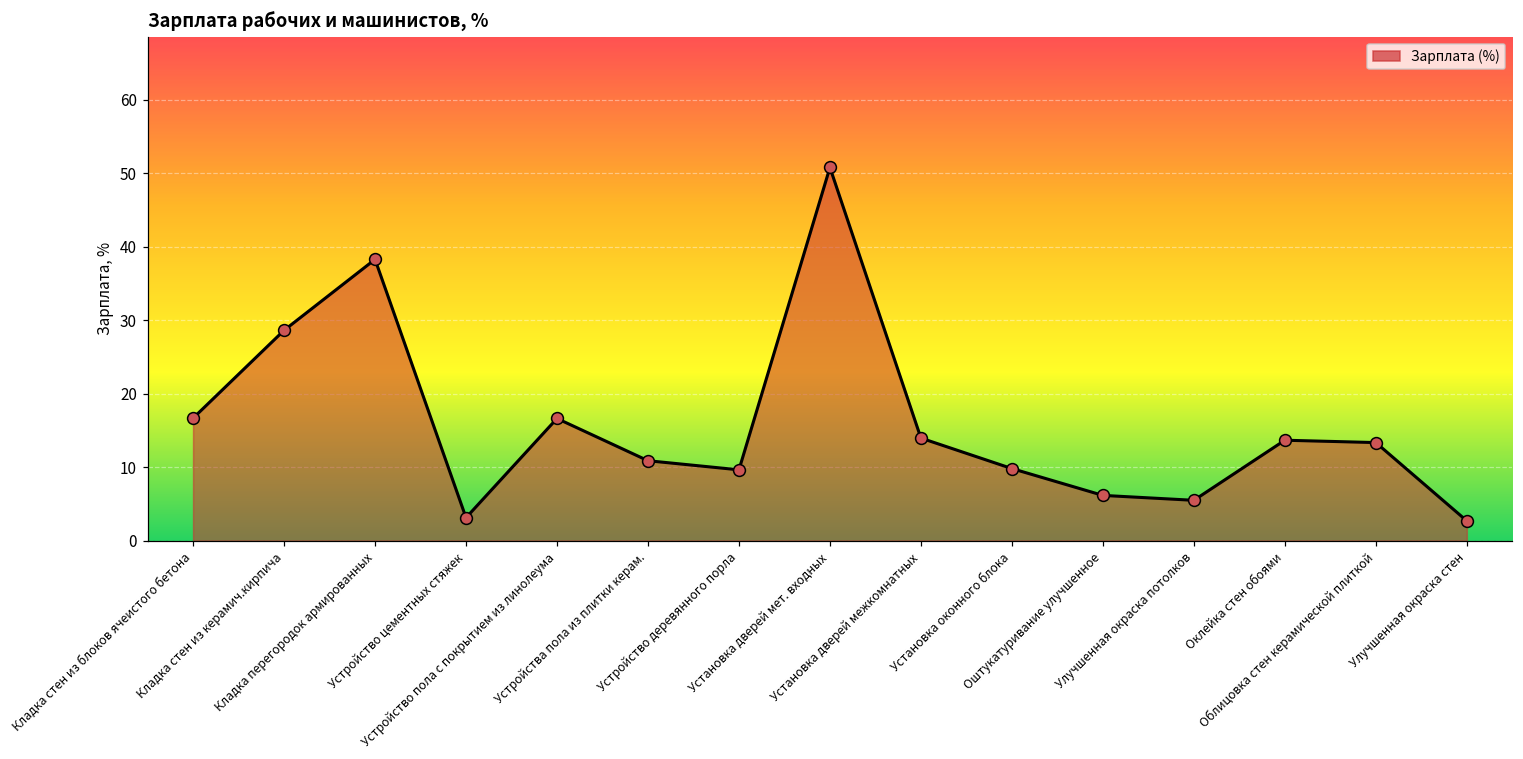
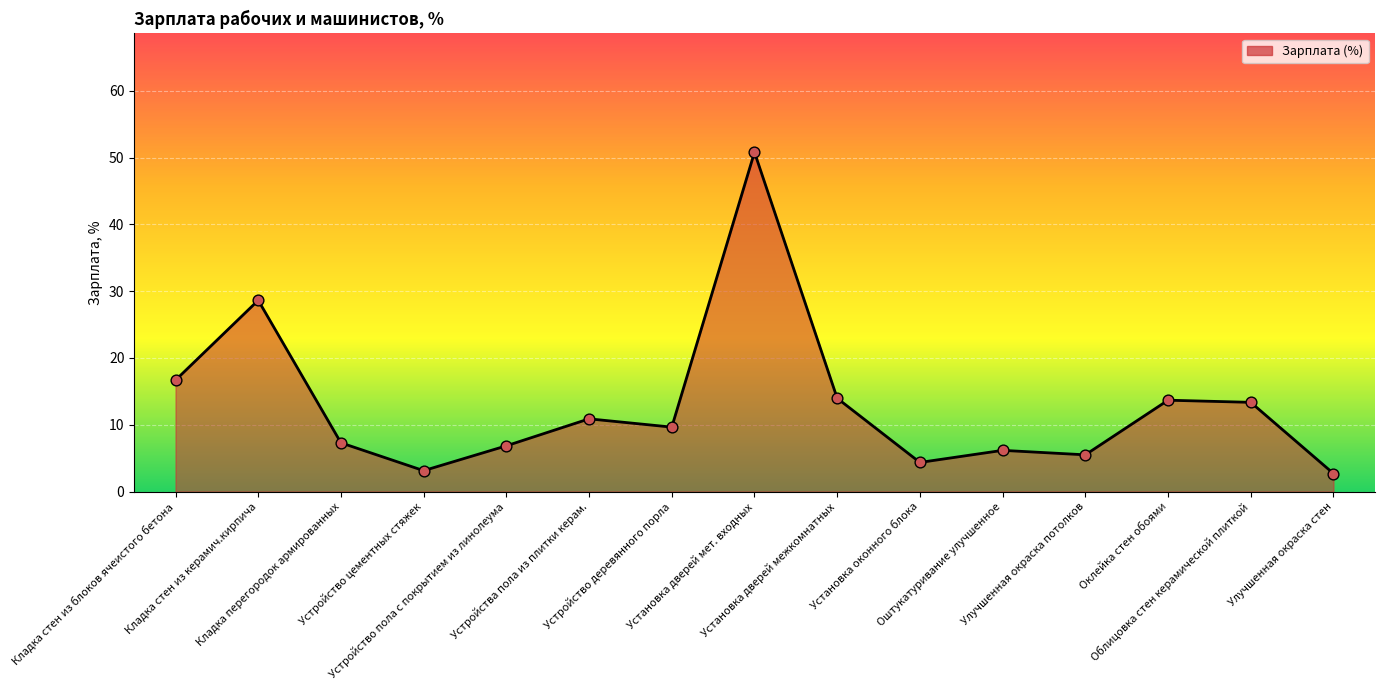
Кладка перегородок армированных: 38 -> 7
Устройство пола с покрытием из линолеума: 17 -> 7
Установка оконного блока: 10 -> 4
